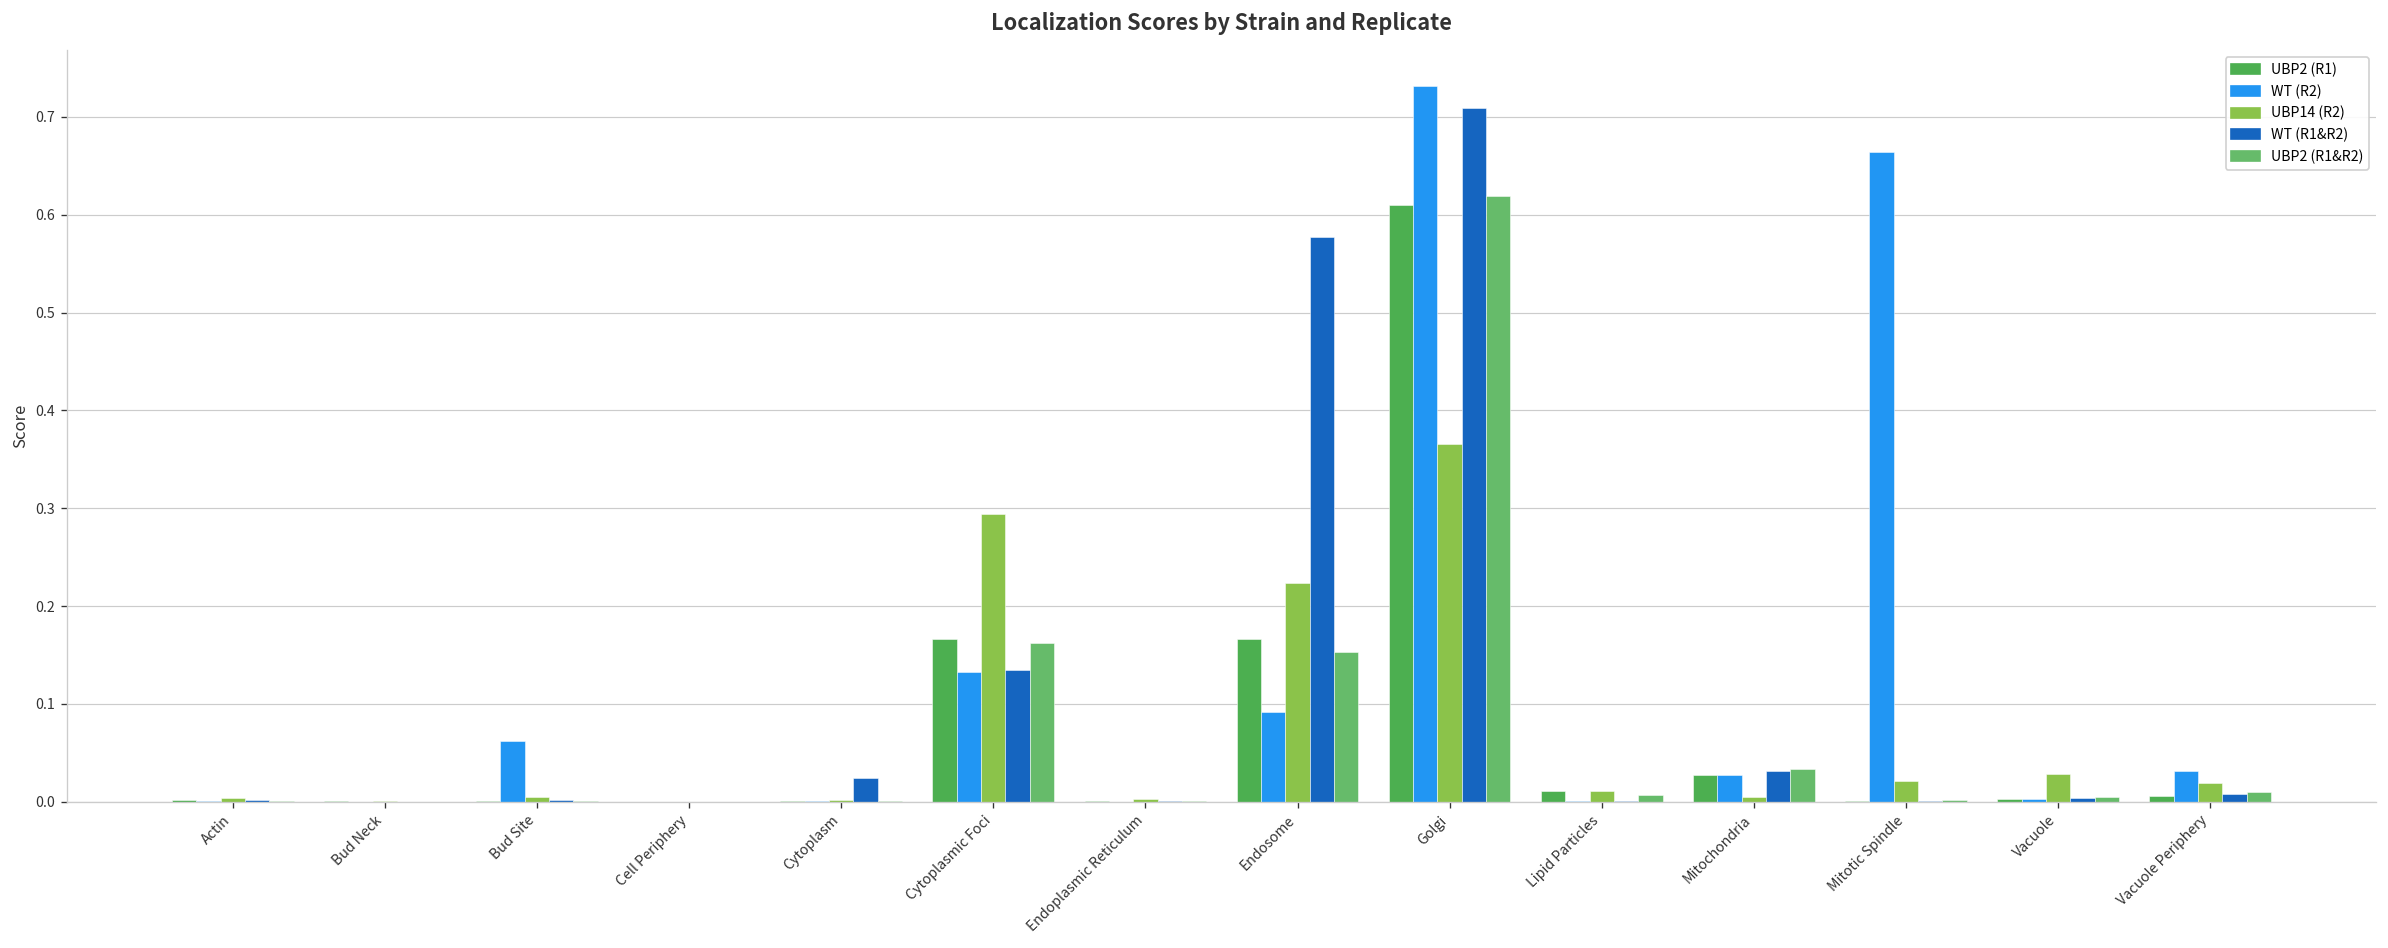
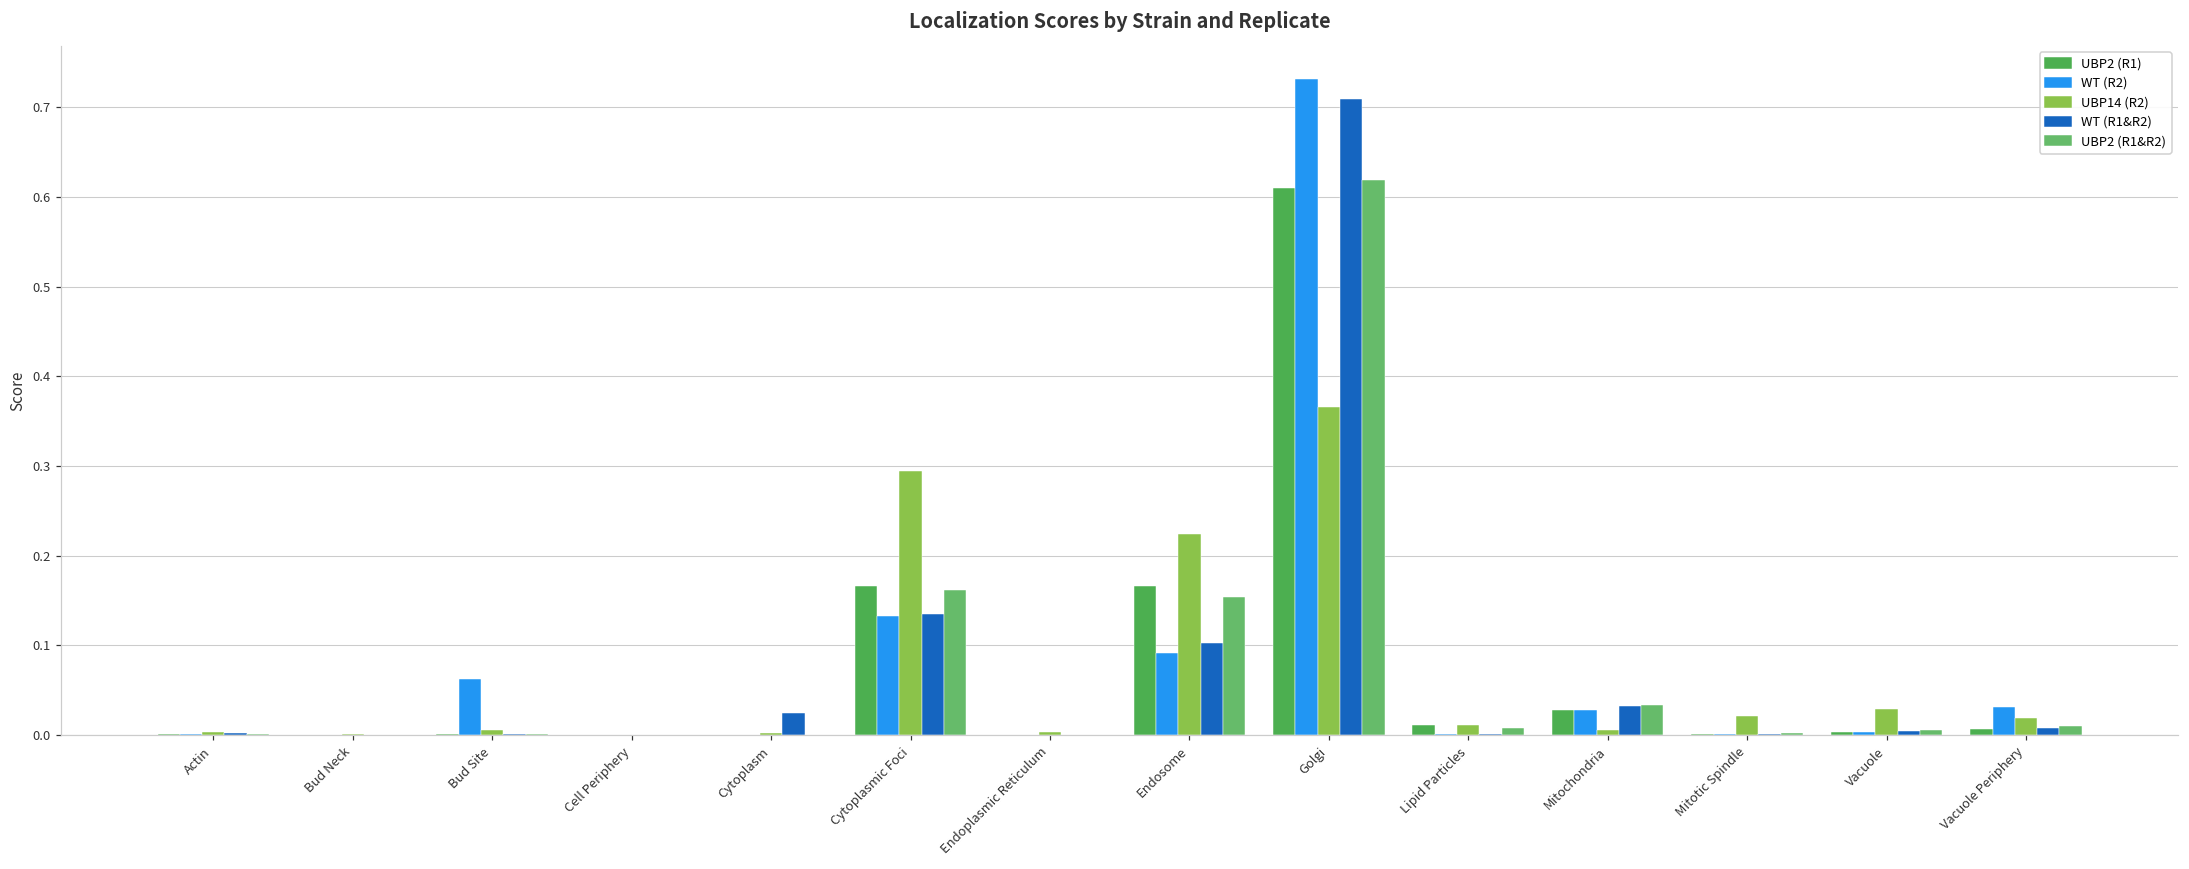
WT (R1&R2), Endosome: 0.58 -> 0.10
WT (R2), Mitotic Spindle: 0.66 -> 0.00
